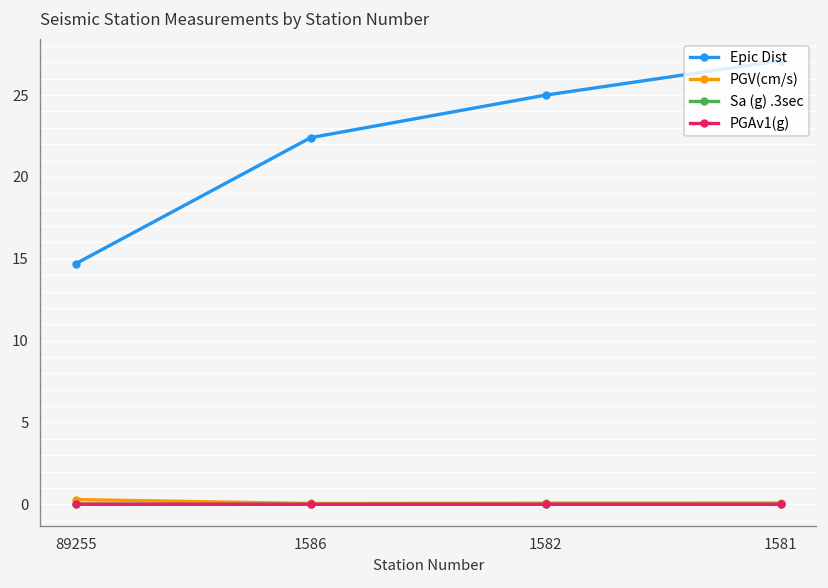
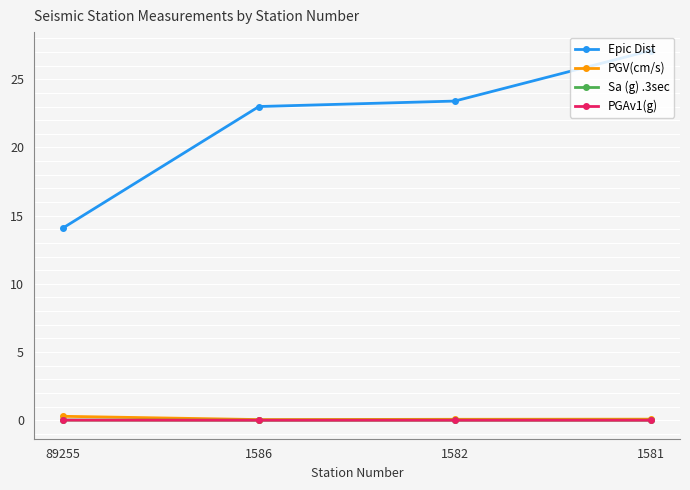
Epic Dist, 89255: 14.7 -> 14.1
Epic Dist, 1586: 22.4 -> 23.0
Epic Dist, 1582: 25.0 -> 23.4
